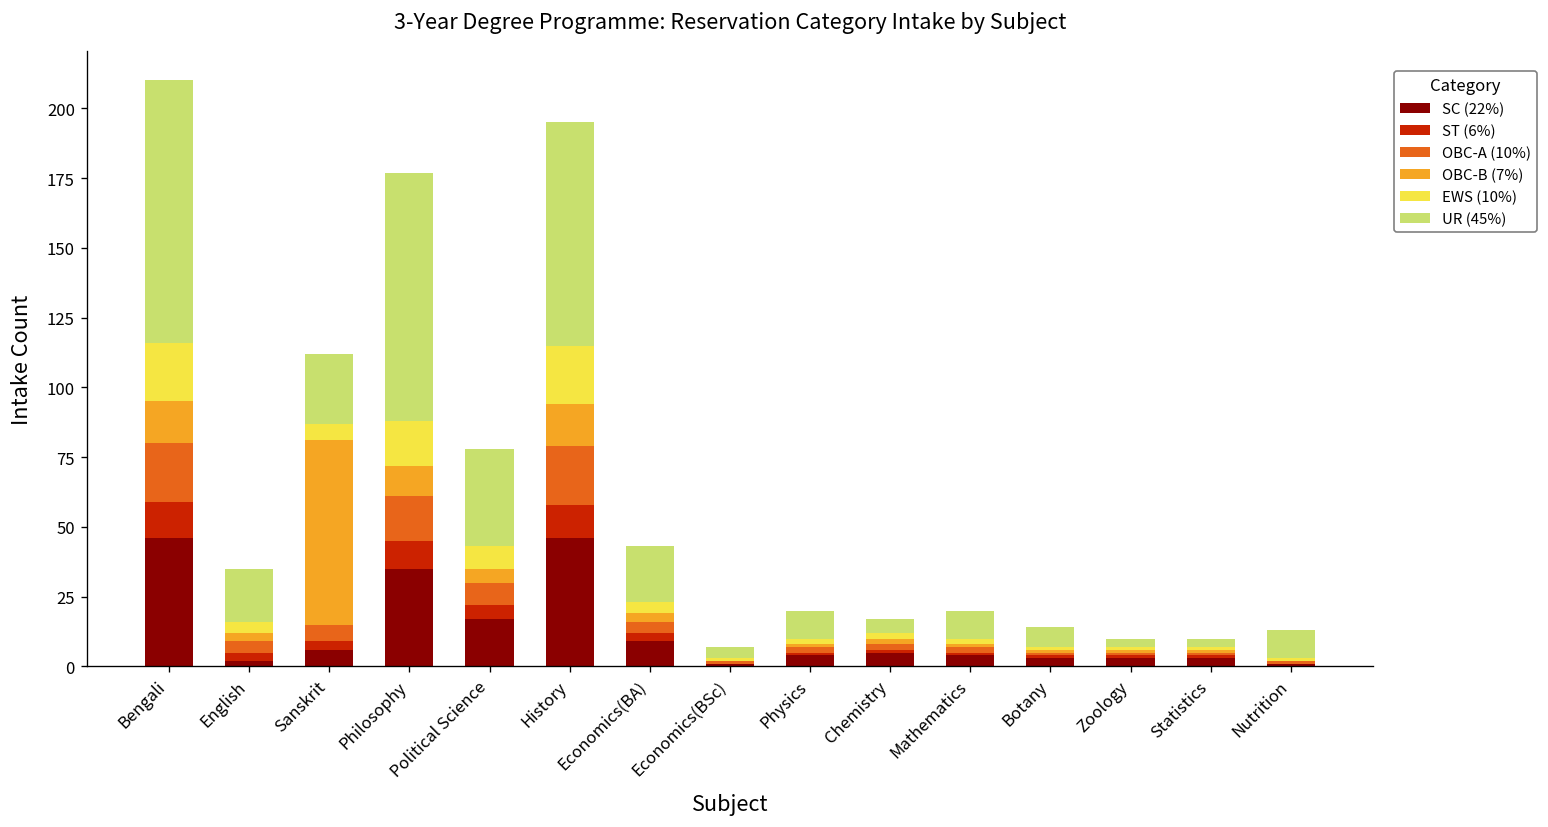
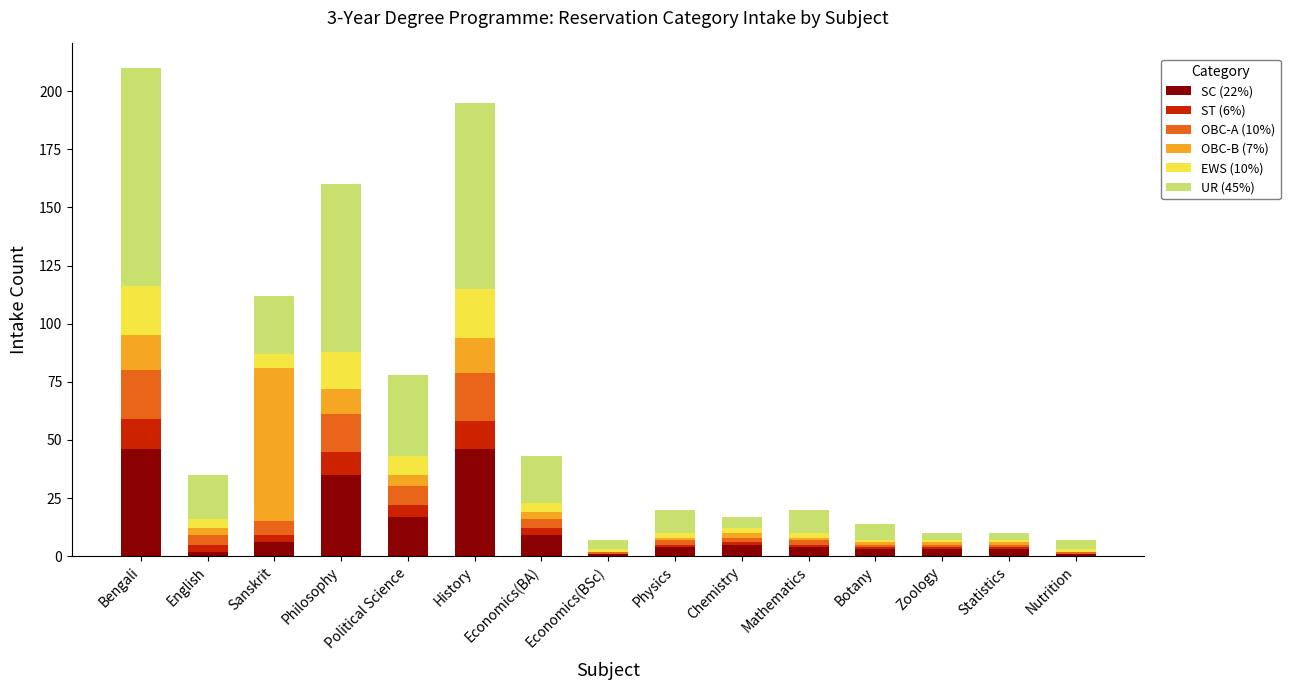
UR (45%), Philosophy: 89 -> 72
UR (45%), Nutrition: 10 -> 4
